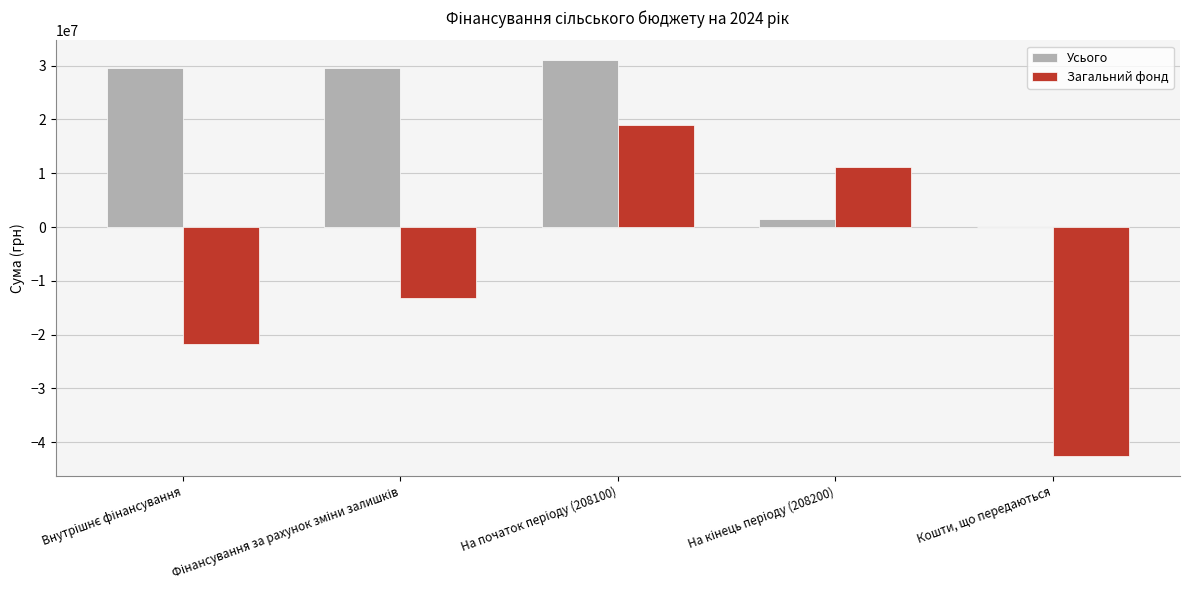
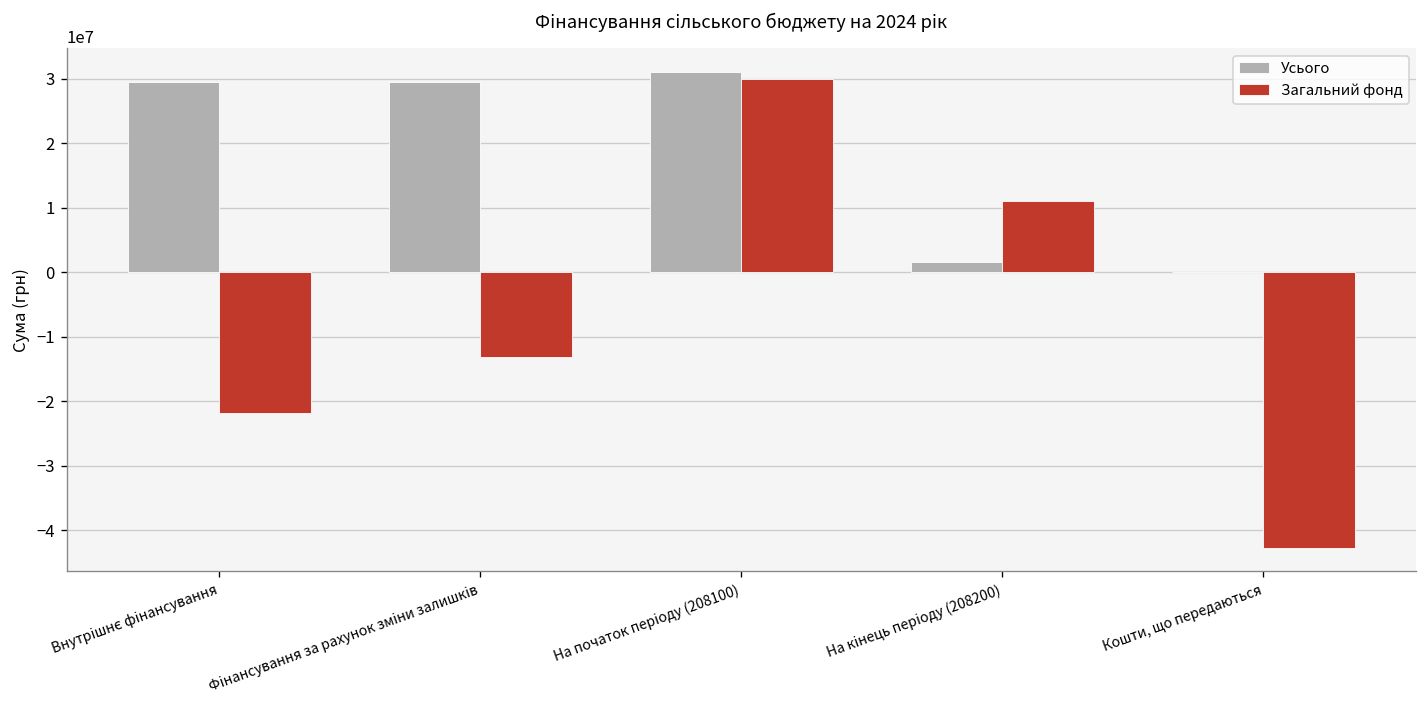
Загальний фонд, На початок періоду (208100): 19000000 -> 30000000
